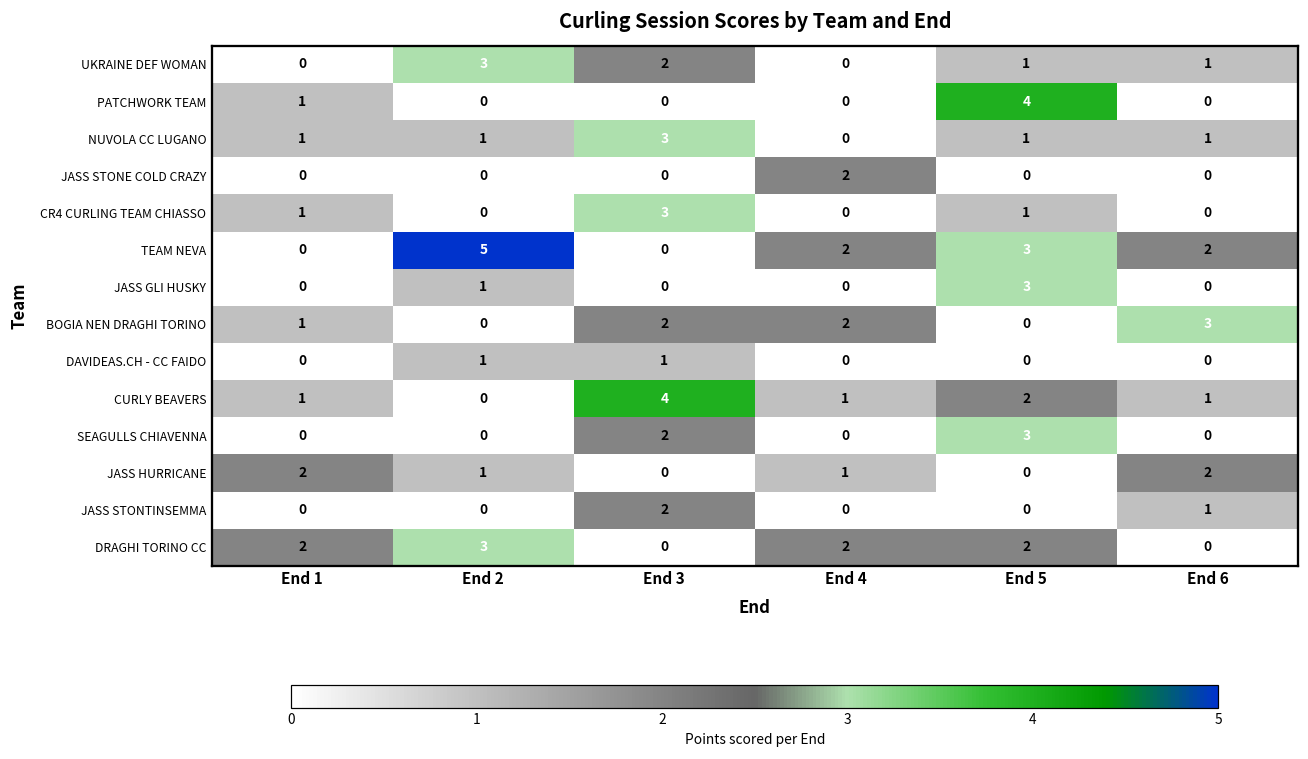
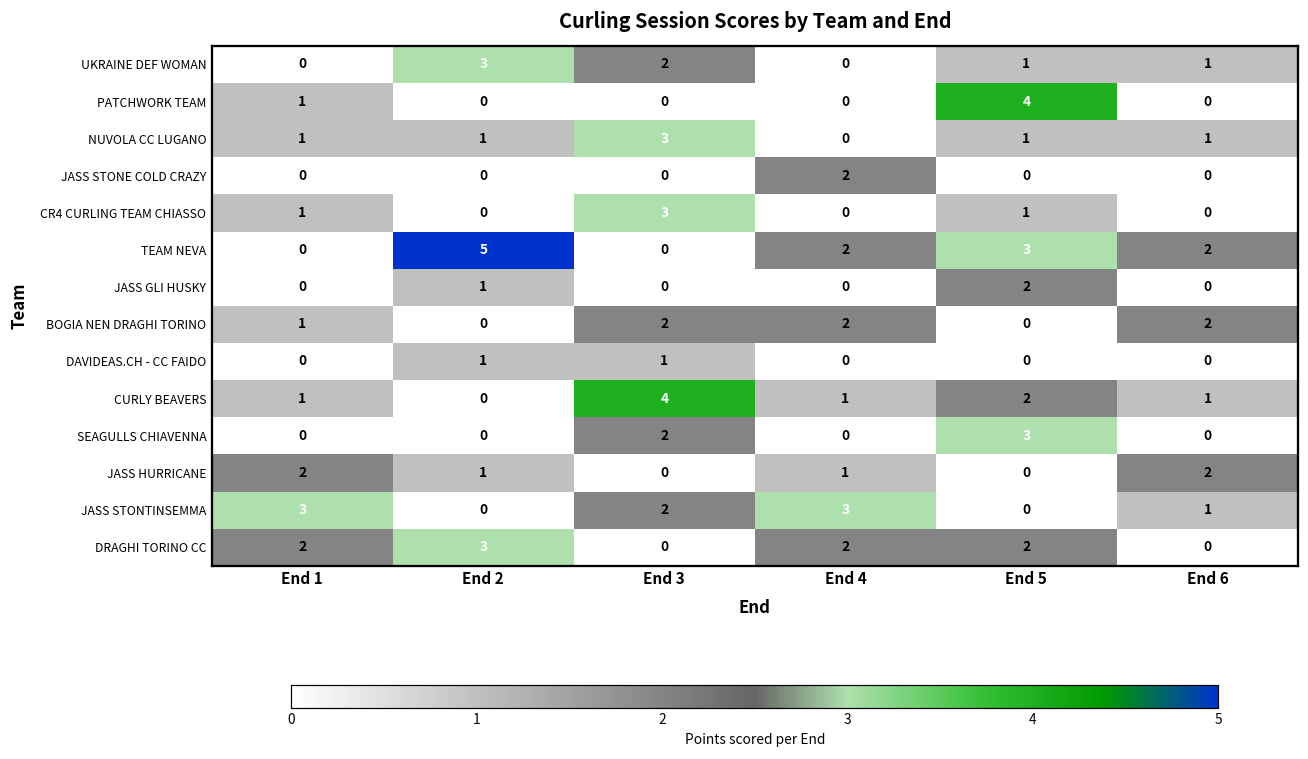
JASS GLI HUSKY, End 5: 3 -> 2
BOGIA NEN DRAGHI TORINO, End 6: 3 -> 2
JASS STONTINSEMMA, End 1: 0 -> 3
JASS STONTINSEMMA, End 4: 0 -> 3
